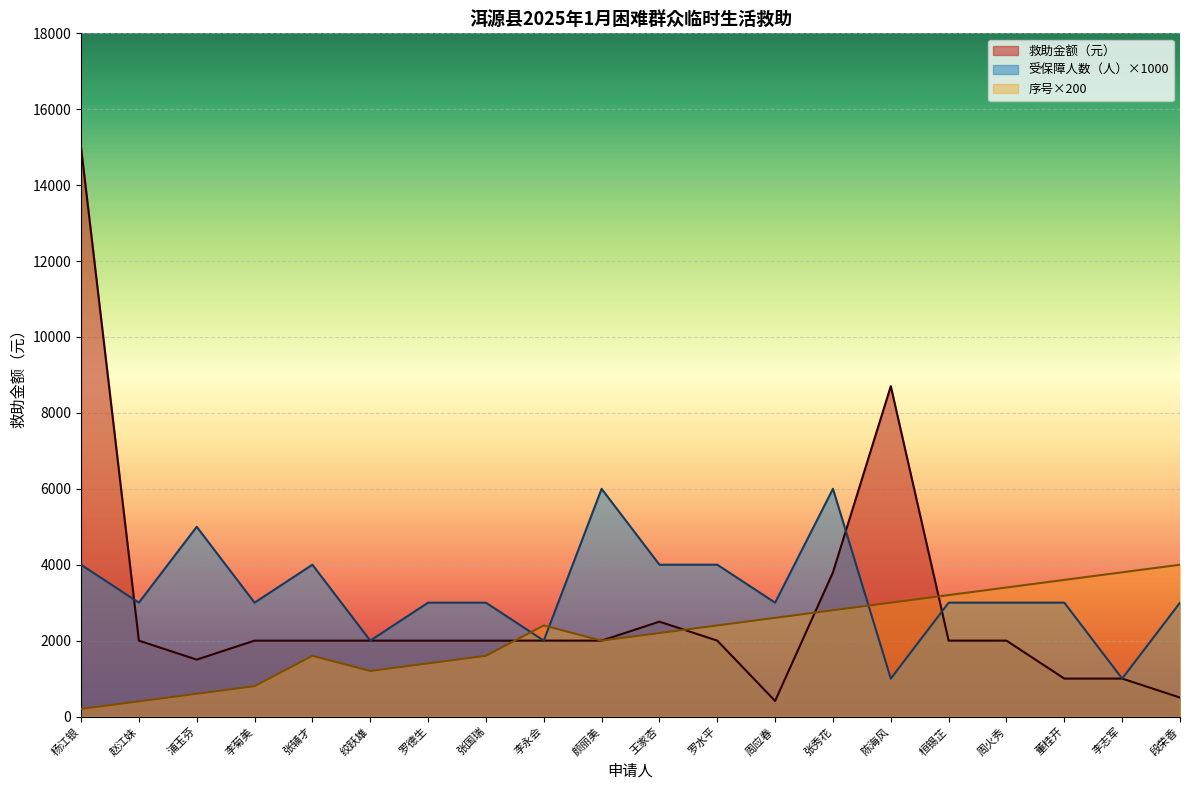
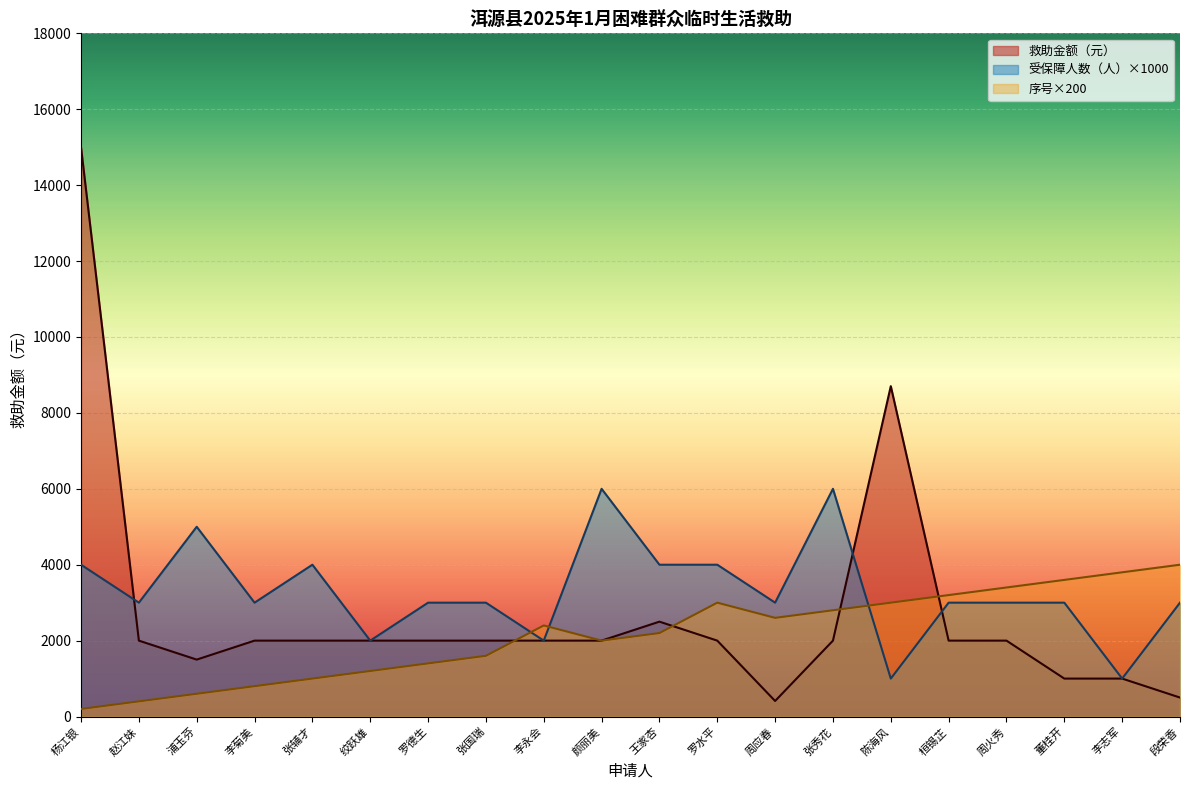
序号×200, 张辅才: 1600 -> 1000
序号×200, 罗水平: 2400 -> 3000
救助金额（元）, 张秀花: 3800 -> 2000
